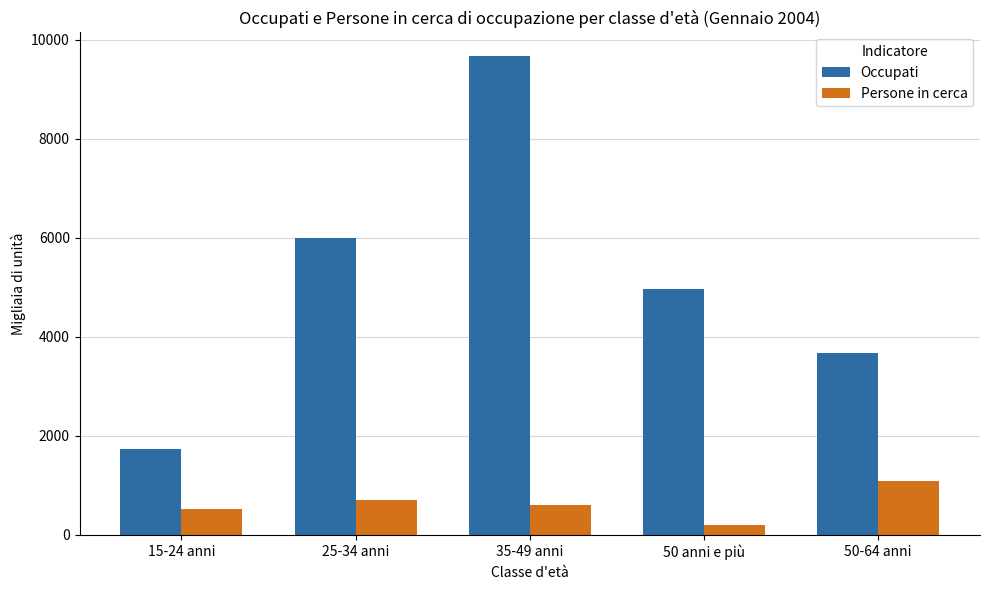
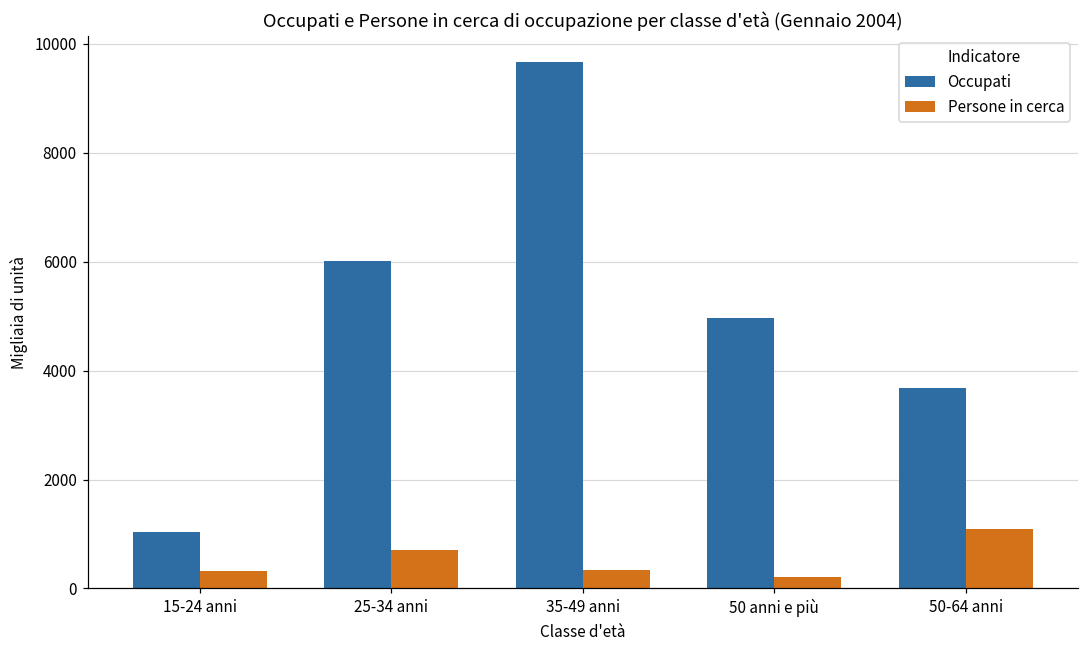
Occupati, 15-24 anni: 1700 -> 1000
Persone in cerca, 15-24 anni: 500 -> 300
Persone in cerca, 35-49 anni: 600 -> 300
